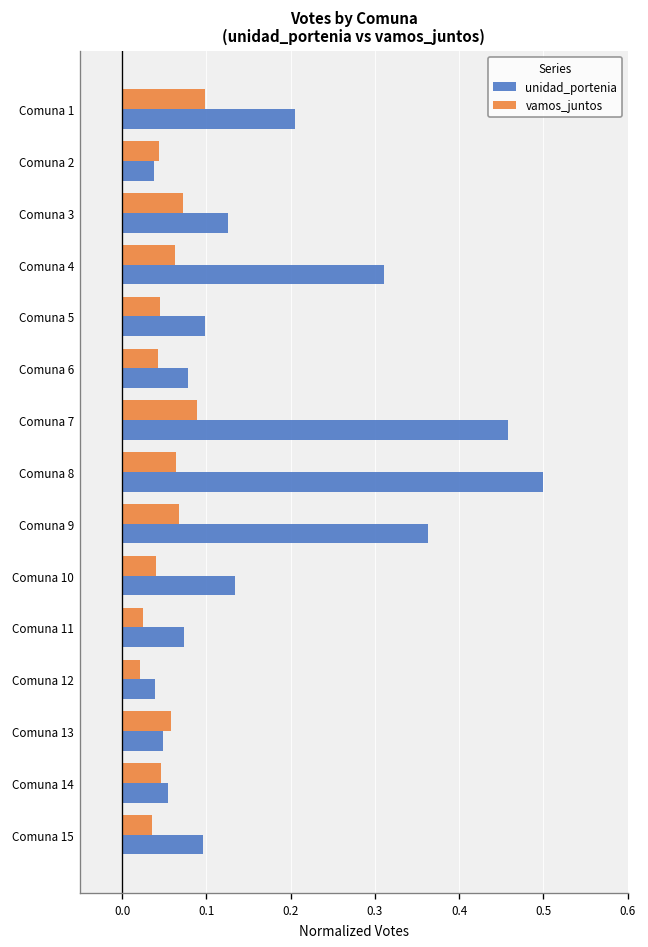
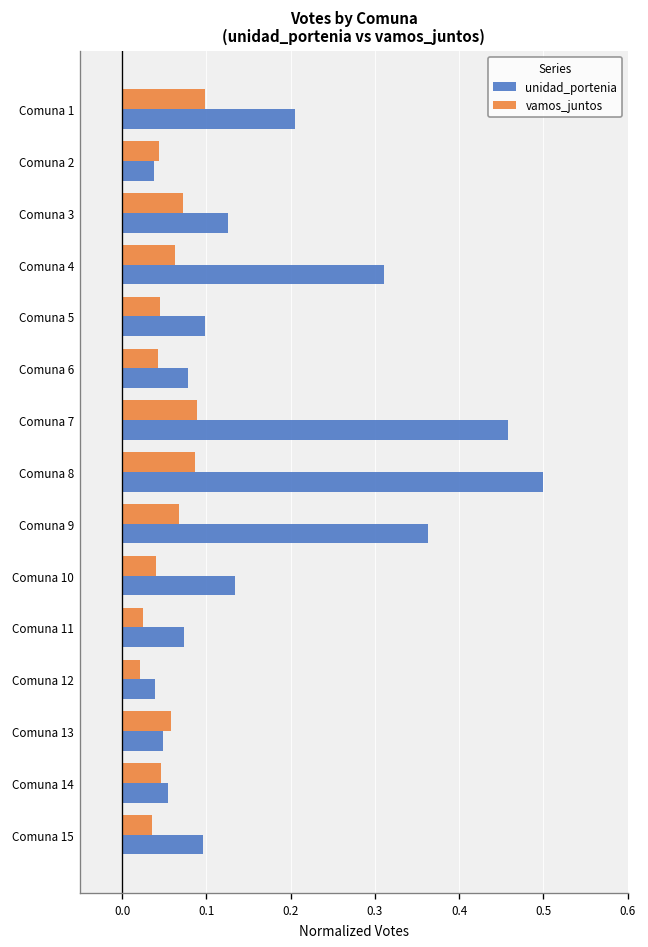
vamos_juntos, Comuna 8: 0.06 -> 0.09
